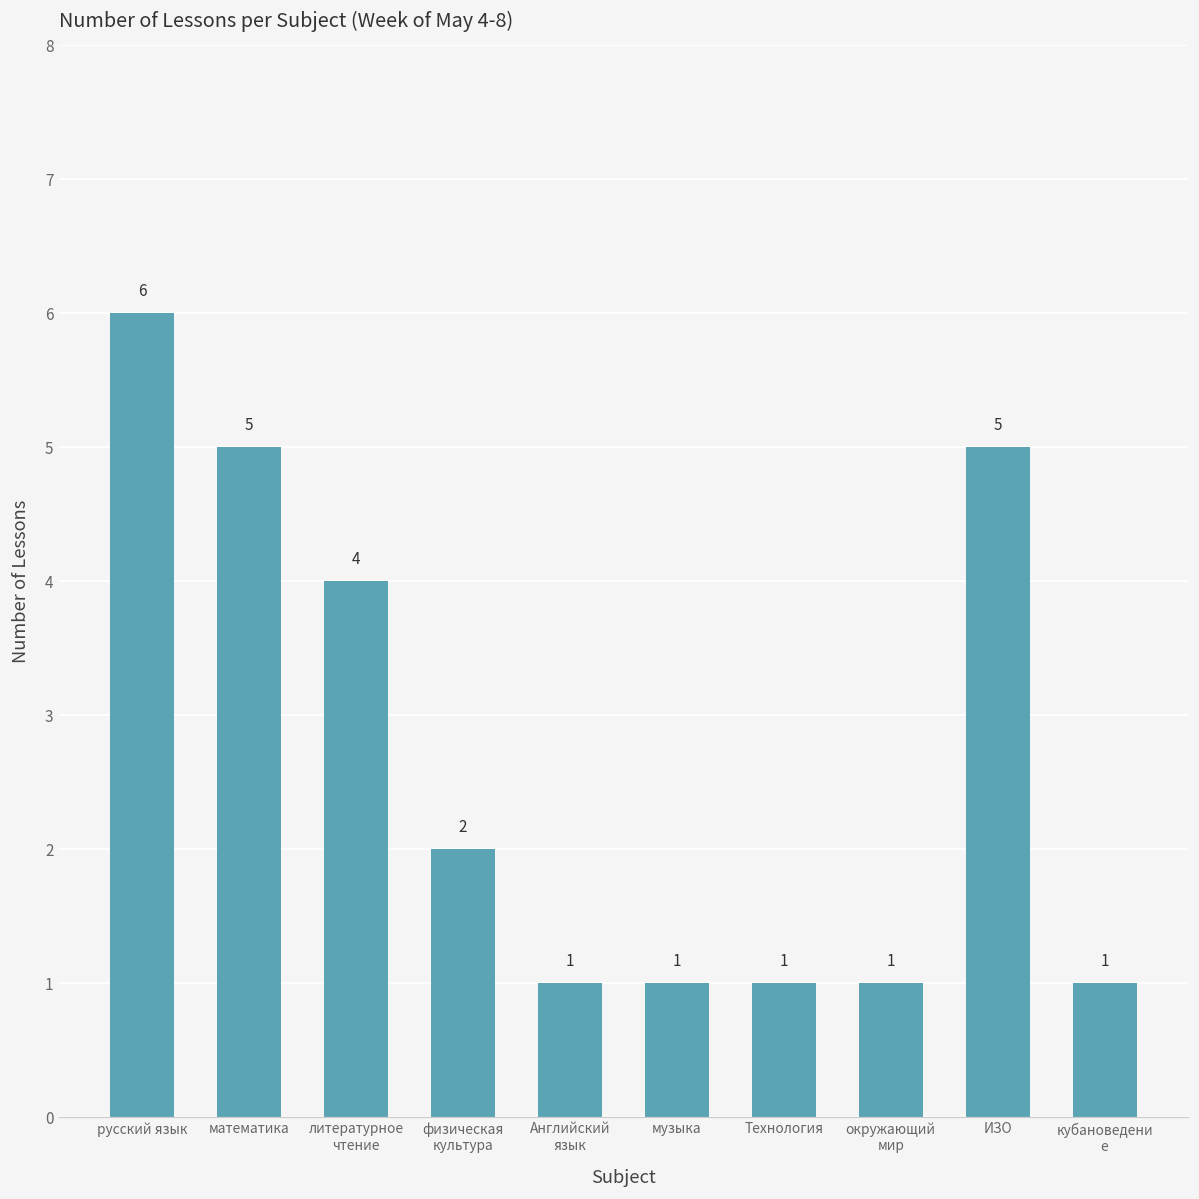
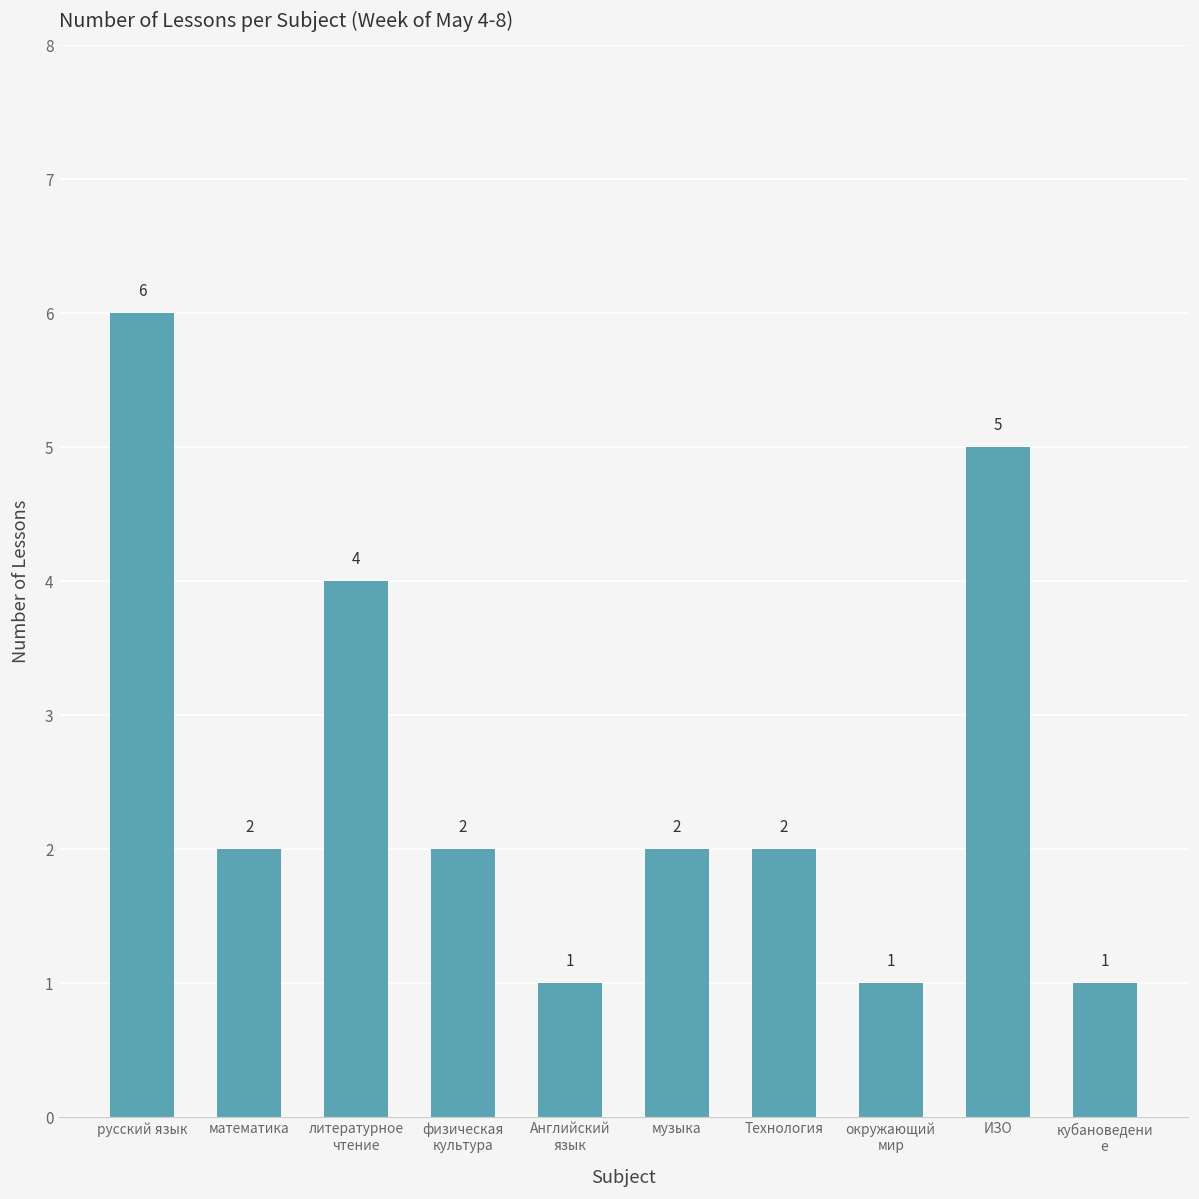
математика: 5 -> 2
музыка: 1 -> 2
Технология: 1 -> 2
